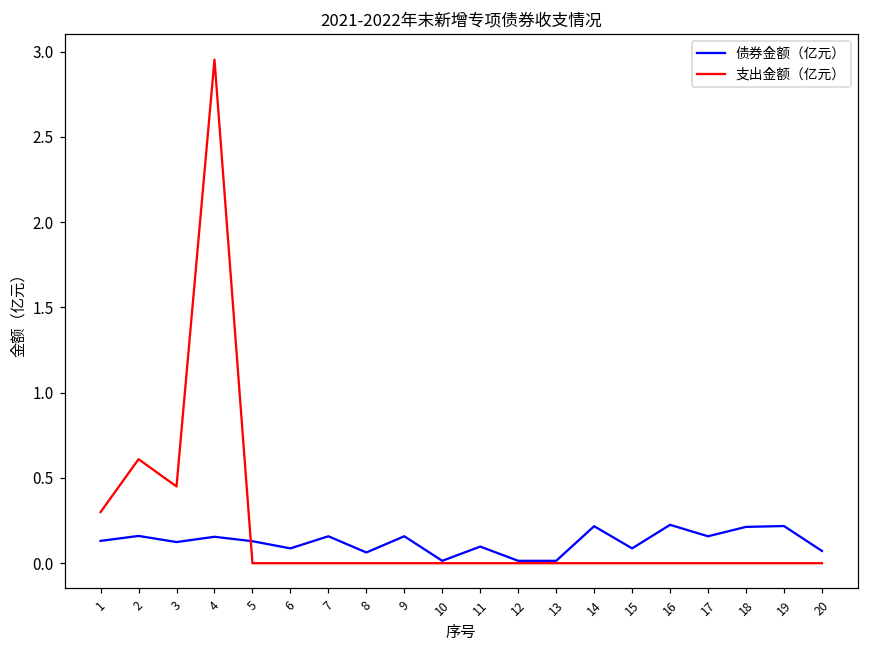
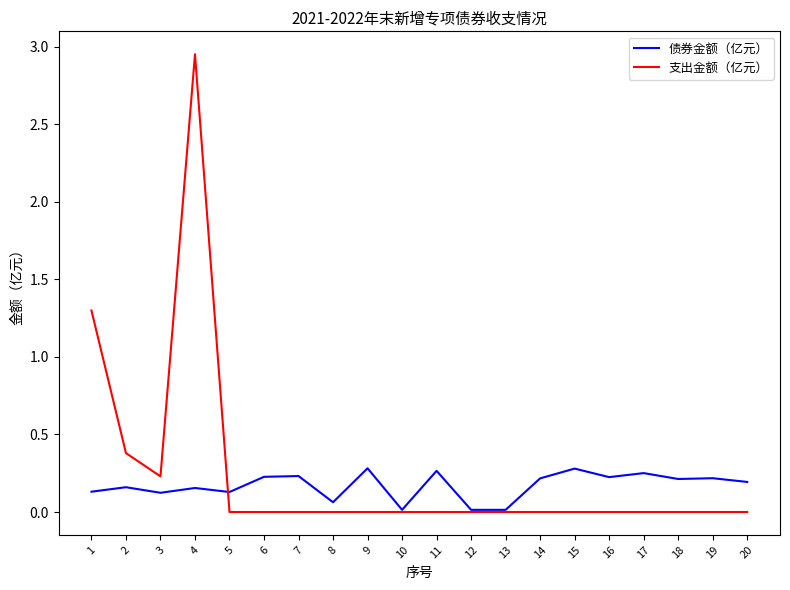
支出金额（亿元）, 1: 0.3 -> 1.3
支出金额（亿元）, 2: 0.61 -> 0.38
支出金额（亿元）, 3: 0.45 -> 0.23
债券金额（亿元）, 6: 0.09 -> 0.23
债券金额（亿元）, 7: 0.16 -> 0.23
债券金额（亿元）, 9: 0.16 -> 0.28
债券金额（亿元）, 11: 0.10 -> 0.27
债券金额（亿元）, 15: 0.09 -> 0.28
债券金额（亿元）, 17: 0.16 -> 0.25
债券金额（亿元）, 20: 0.07 -> 0.19
